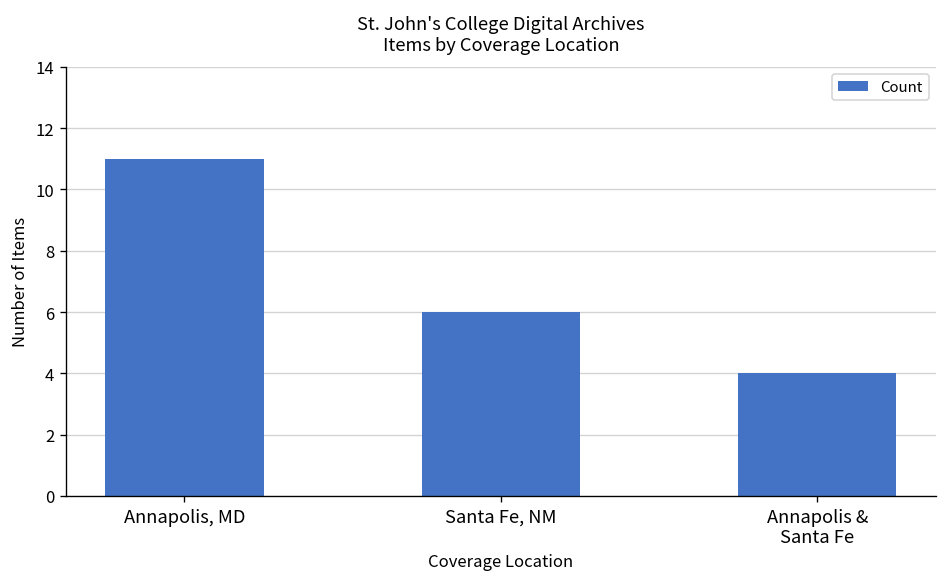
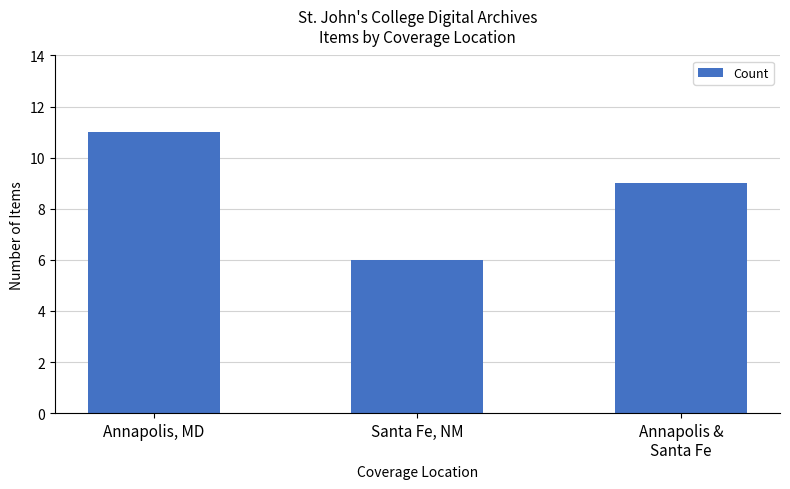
Annapolis & Santa Fe: 4 -> 9
